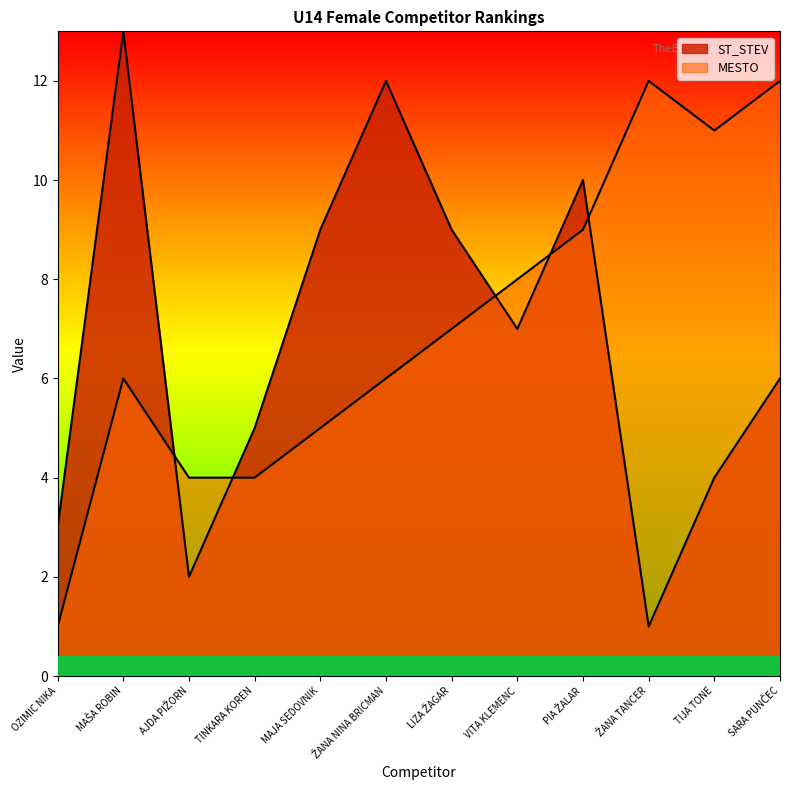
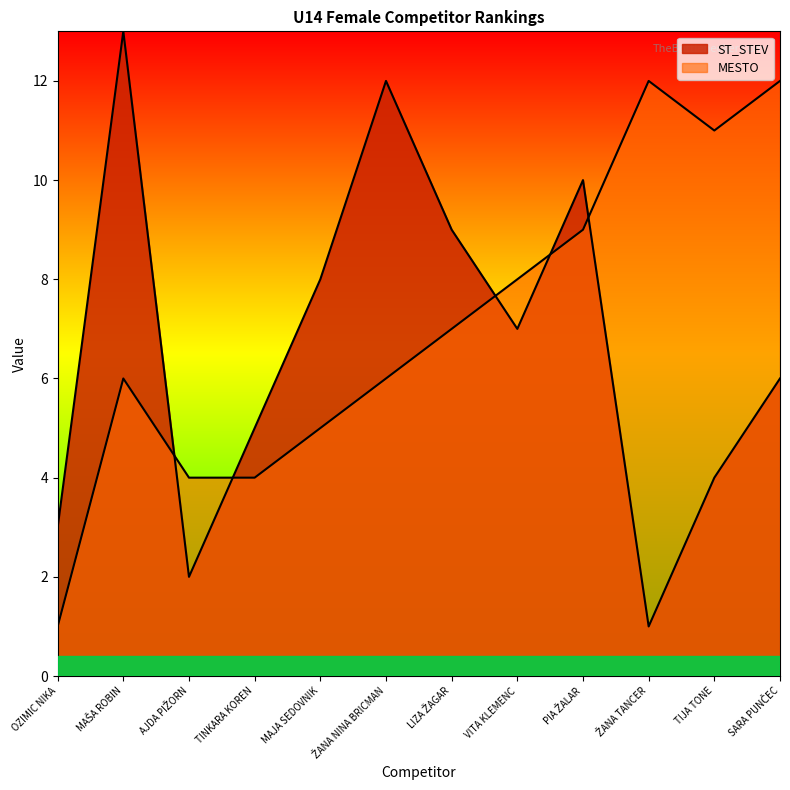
ST_STEV, MAJA SEDOVNIK: 9 -> 8
